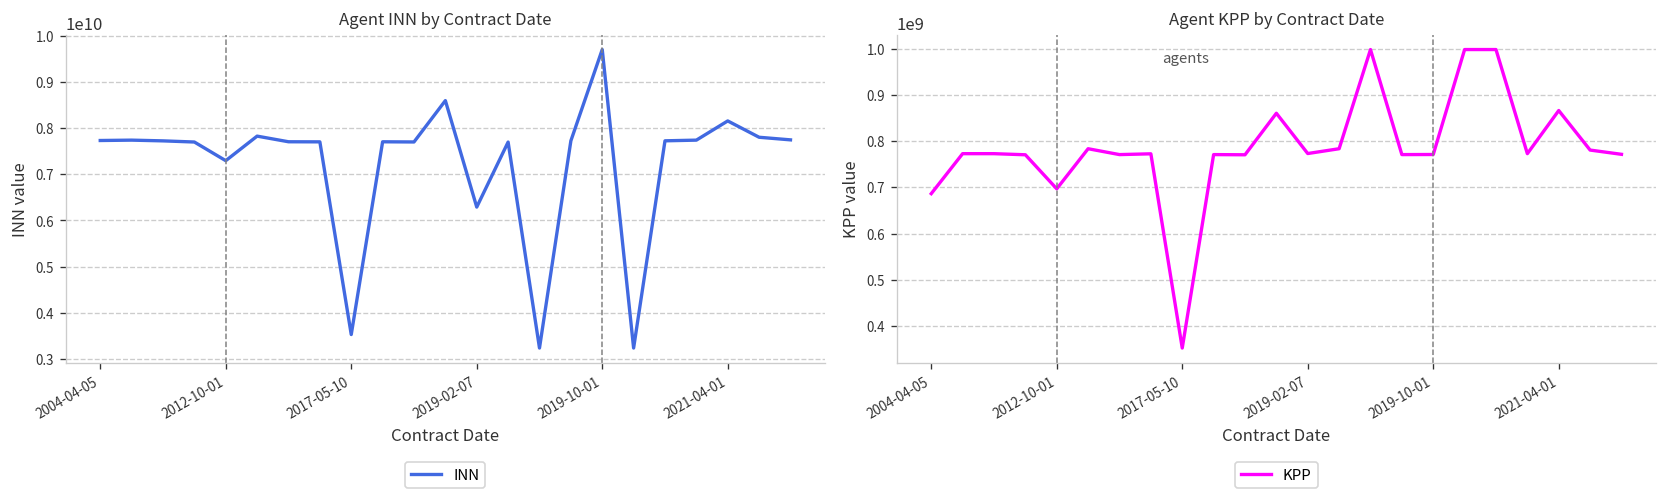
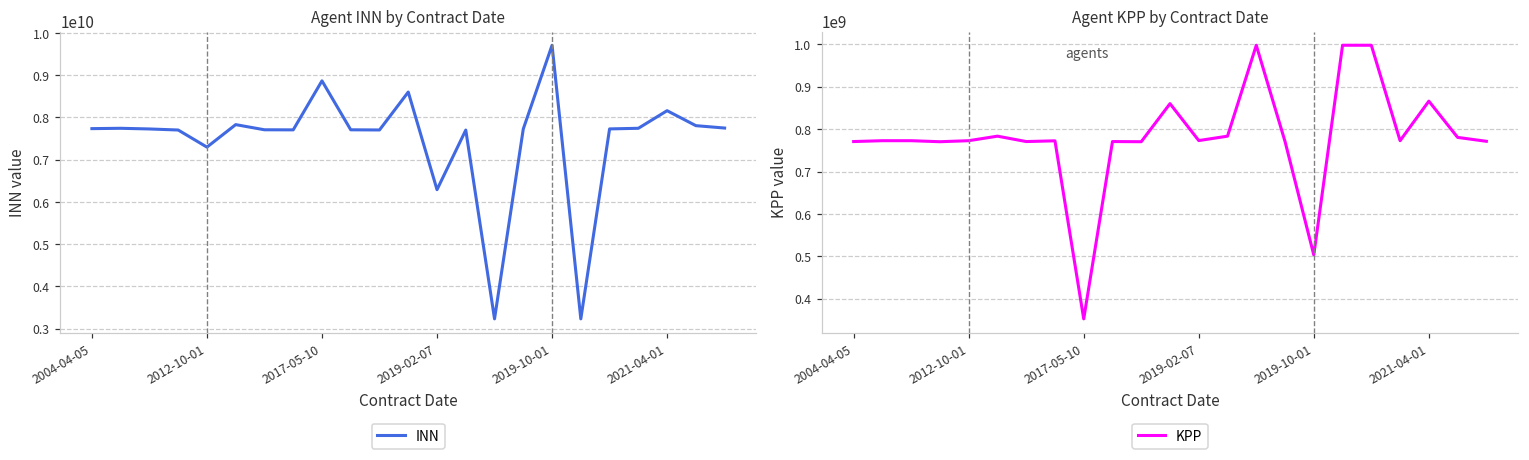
Agent INN by Contract Date, 2017-05-10: 3500000000 -> 8900000000
Agent KPP by Contract Date, 2004-04-05: 690000000 -> 770000000
Agent KPP by Contract Date, 2012-10-01: 700000000 -> 770000000
Agent KPP by Contract Date, 2019-10-01: 770000000 -> 500000000
